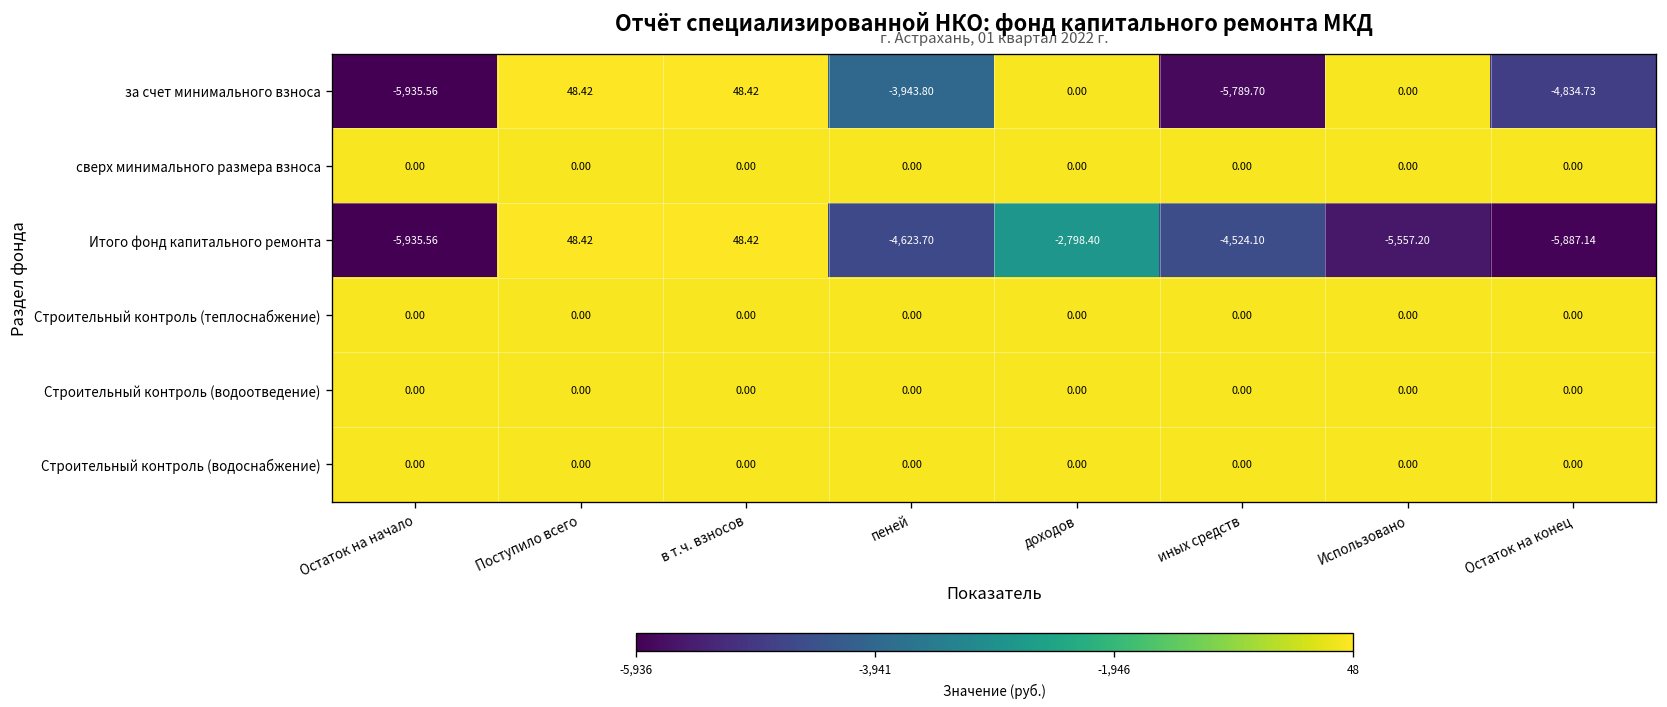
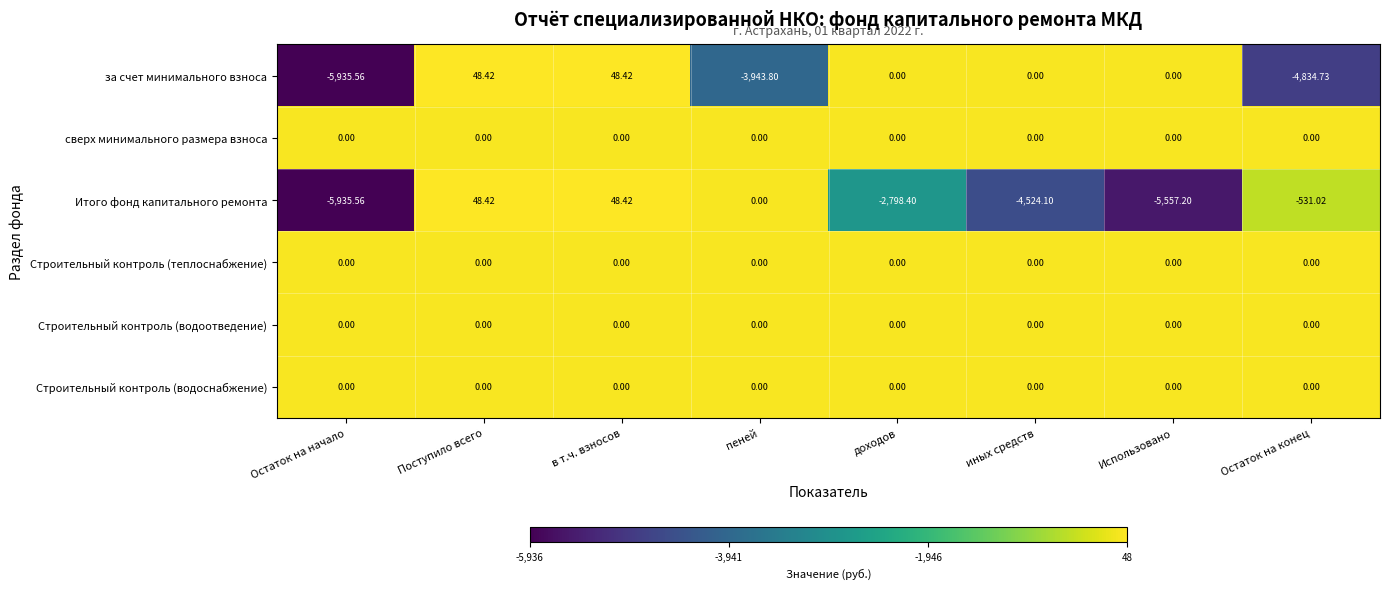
за счет минимального взноса, иных средств: -5,789.70 -> 0.00
Итого фонд капитального ремонта, пеней: -4,623.70 -> 0.00
Итого фонд капитального ремонта, Остаток на конец: -5,887.14 -> -531.02
